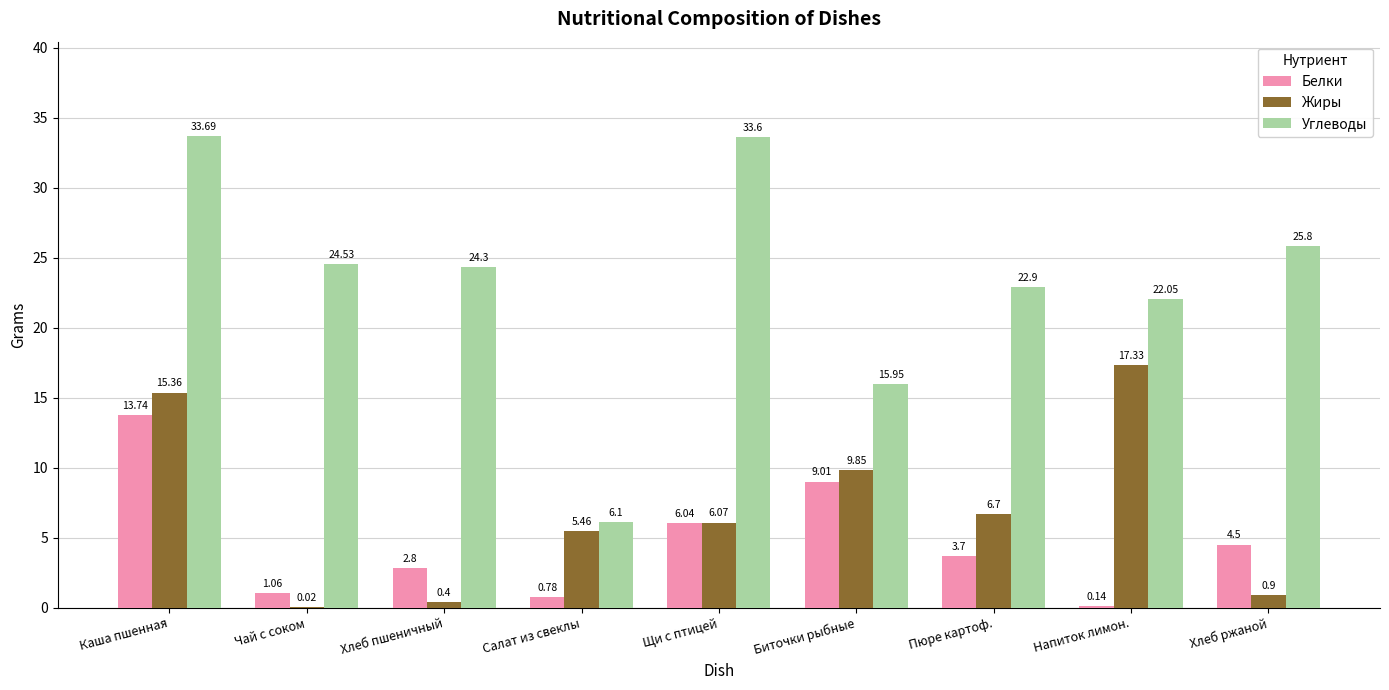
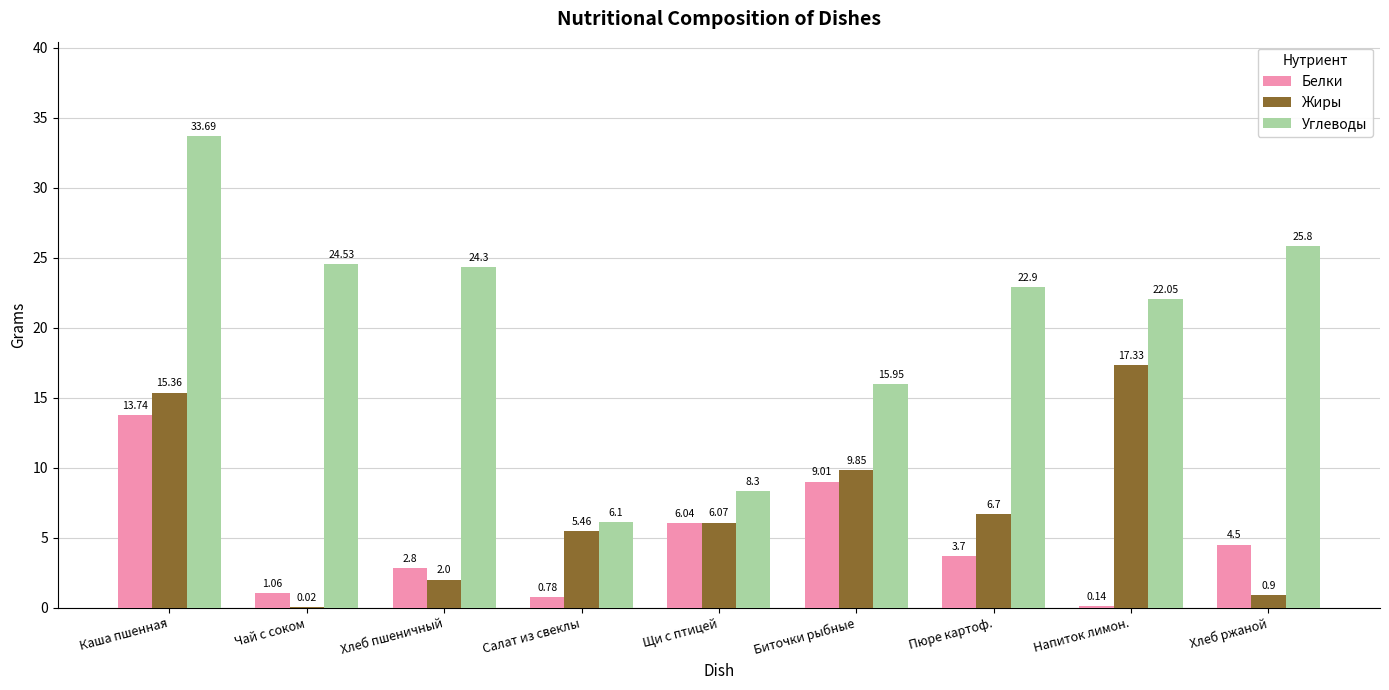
Жиры, Хлеб пшеничный: 0.4 -> 2.0
Углеводы, Щи с птицей: 33.6 -> 8.3
